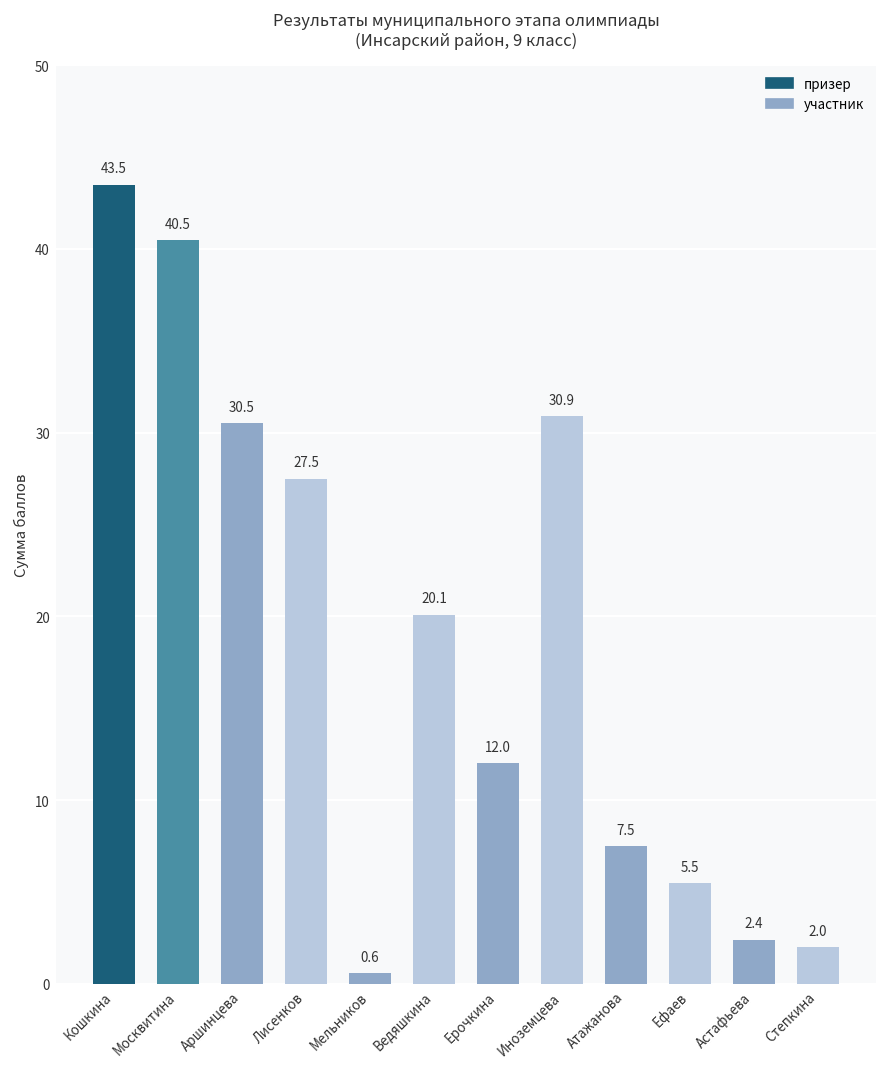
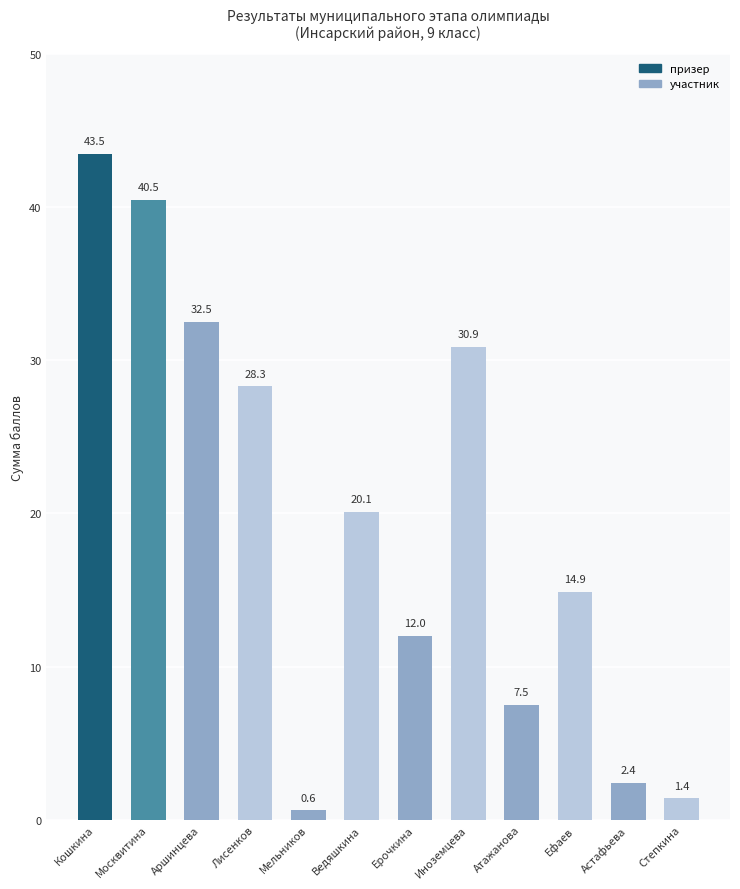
Аршинцева: 30.5 -> 32.5
Лисенков: 27.5 -> 28.3
Ефаев: 5.5 -> 14.9
Степкина: 2.0 -> 1.4
